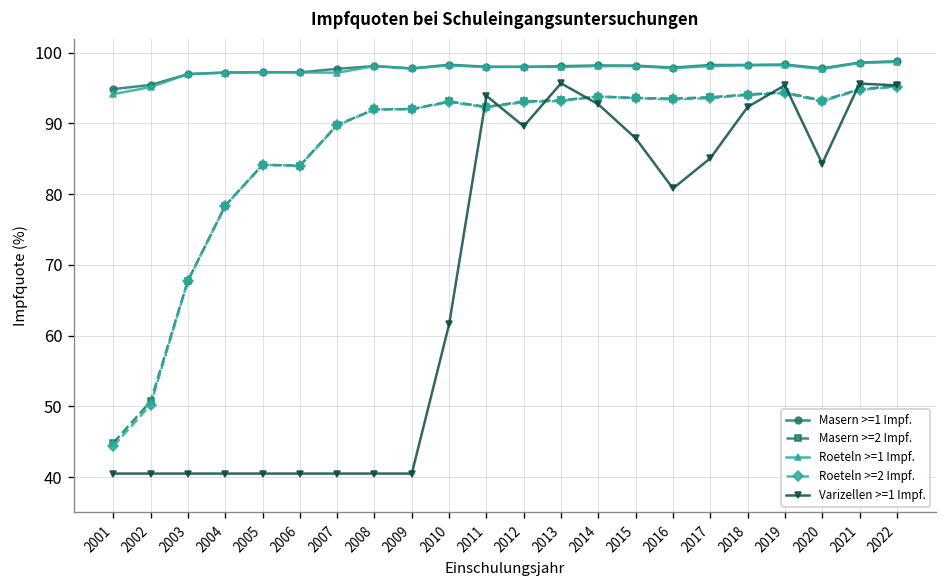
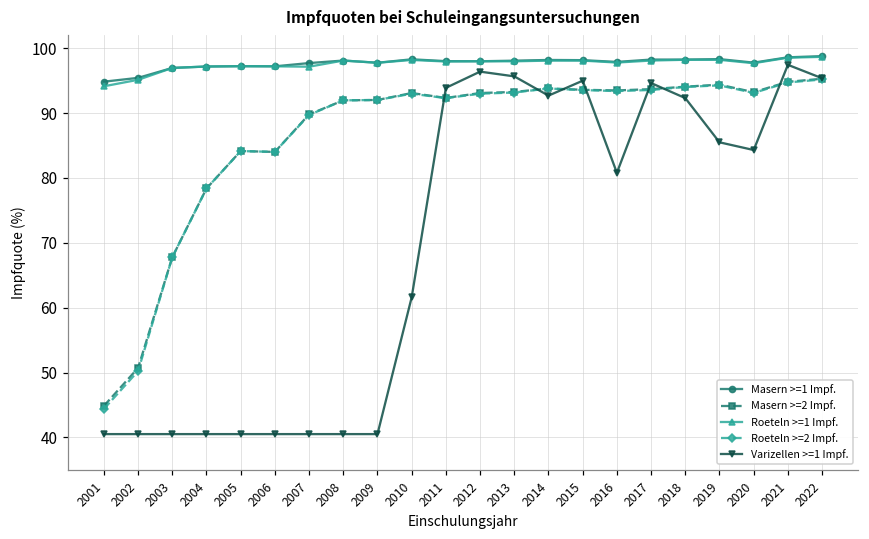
Varizellen >=1 Impf., 2012: 90 -> 96
Varizellen >=1 Impf., 2015: 88 -> 95
Varizellen >=1 Impf., 2017: 85 -> 95
Varizellen >=1 Impf., 2019: 95 -> 86
Varizellen >=1 Impf., 2021: 96 -> 97
